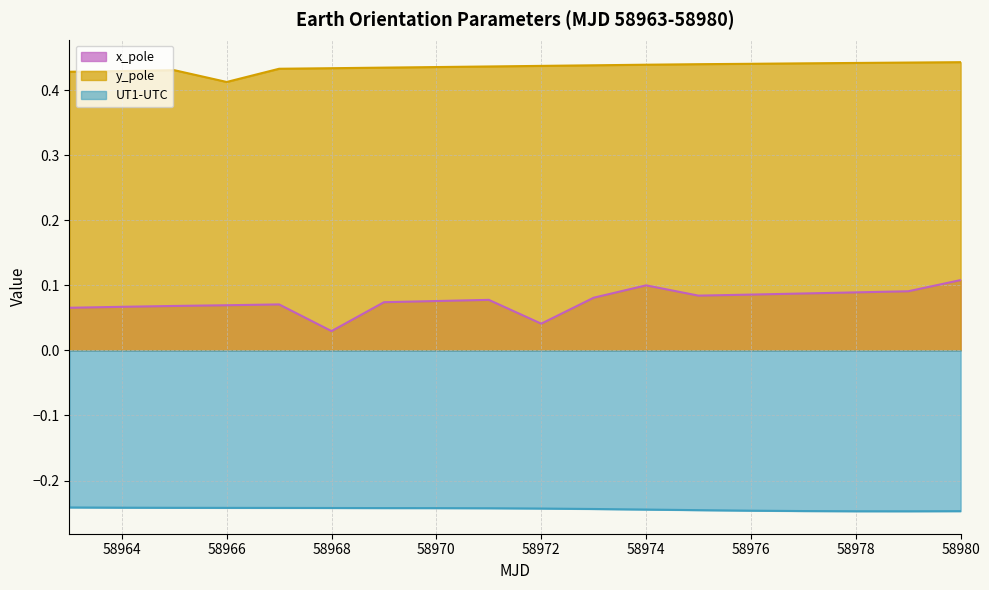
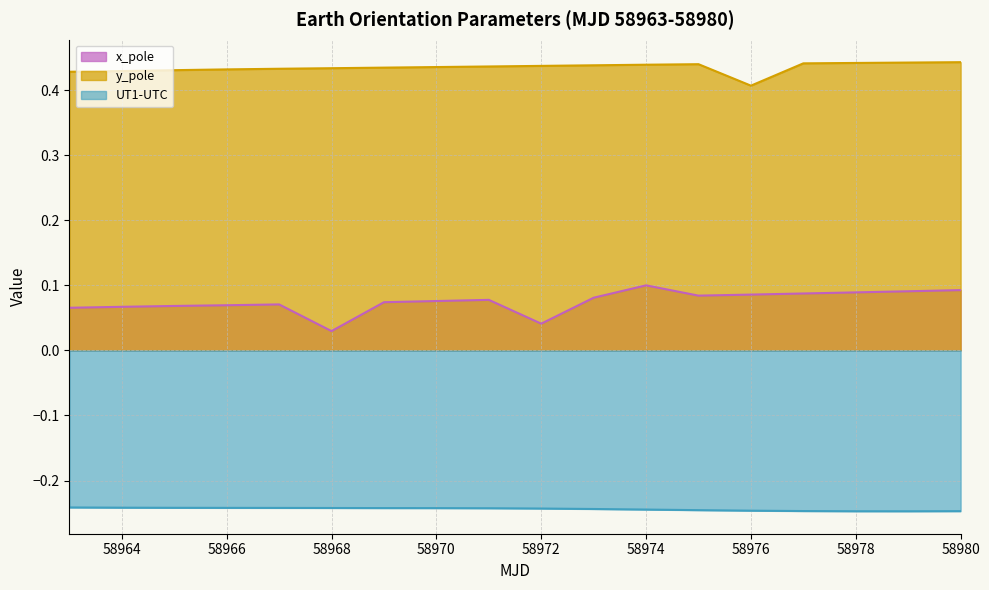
y_pole, 58966: 0.41 -> 0.43
y_pole, 58976: 0.44 -> 0.41
x_pole, 58980: 0.11 -> 0.09
